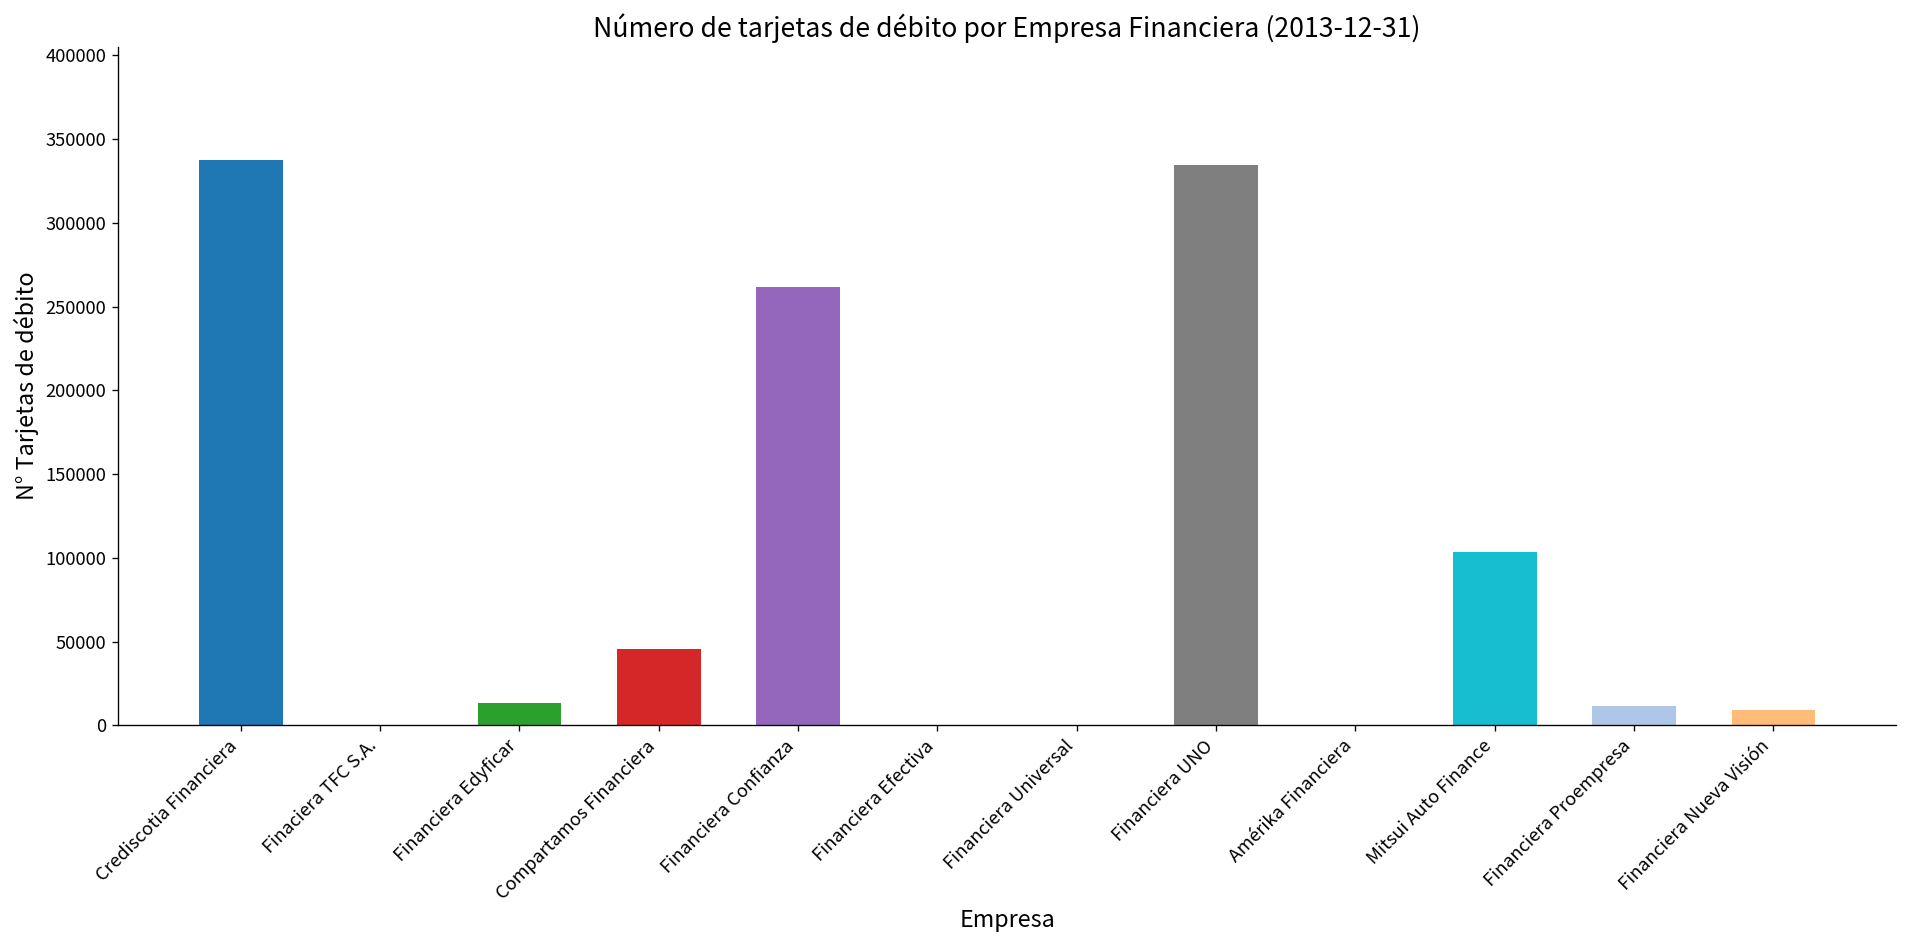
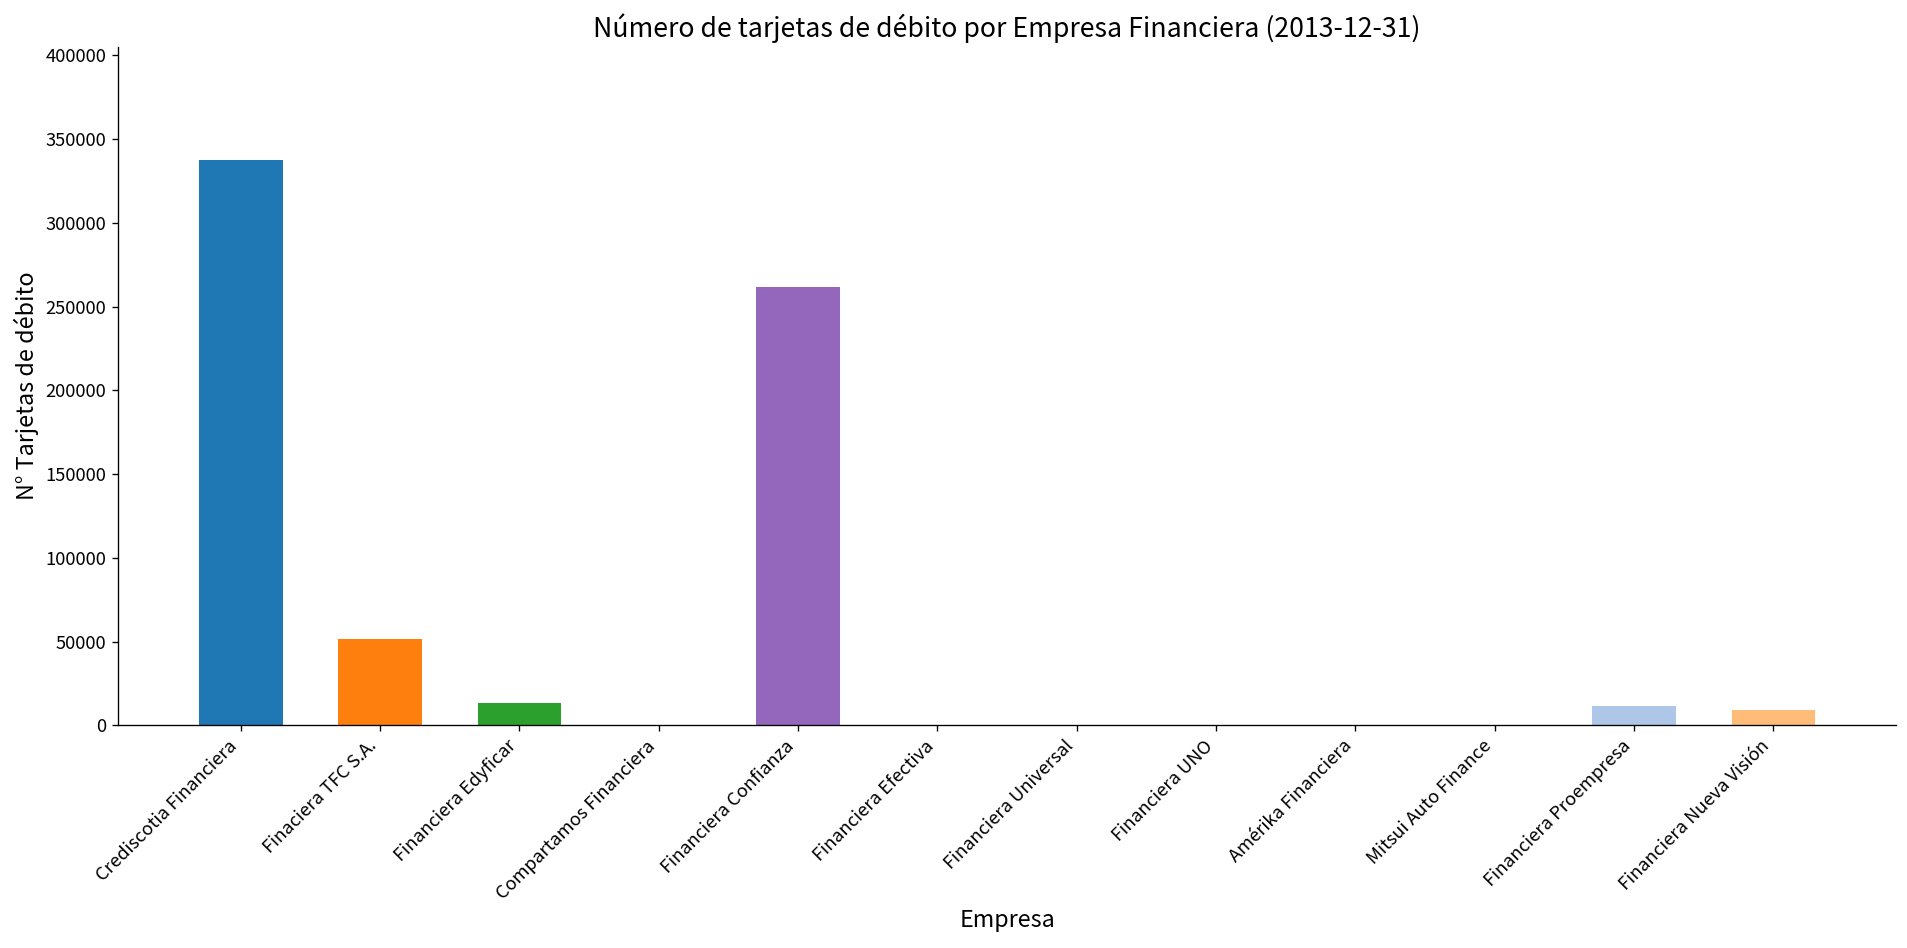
Finaciera TFC S.A.: 0 -> 51000
Compartamos Financiera: 46000 -> 0
Financiera UNO: 334000 -> 0
Mitsui Auto Finance: 103000 -> 0
